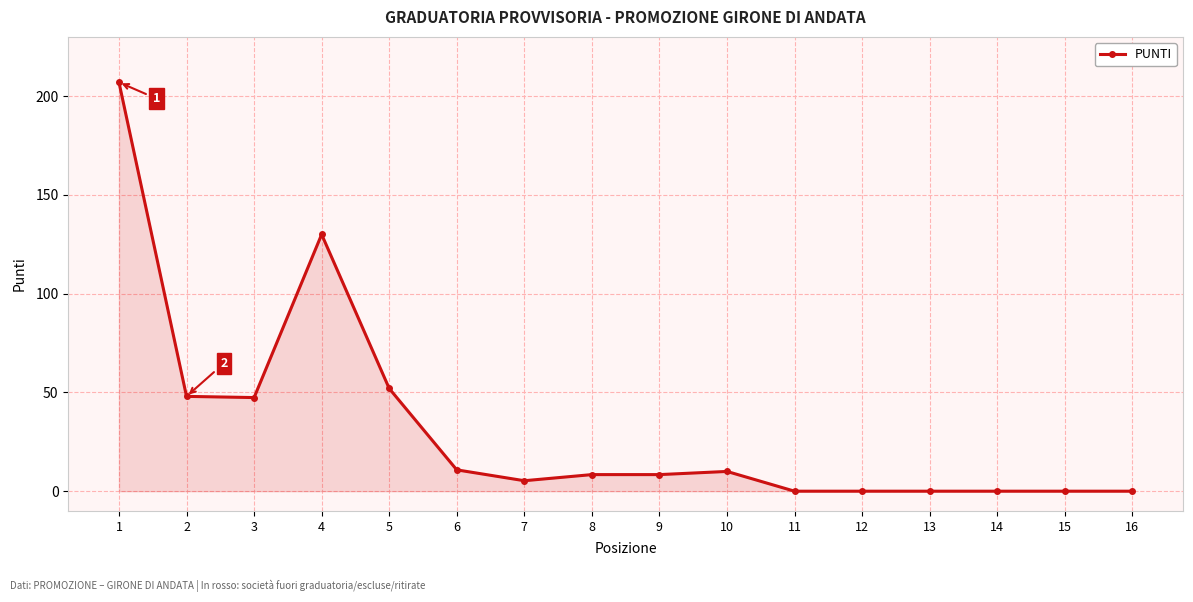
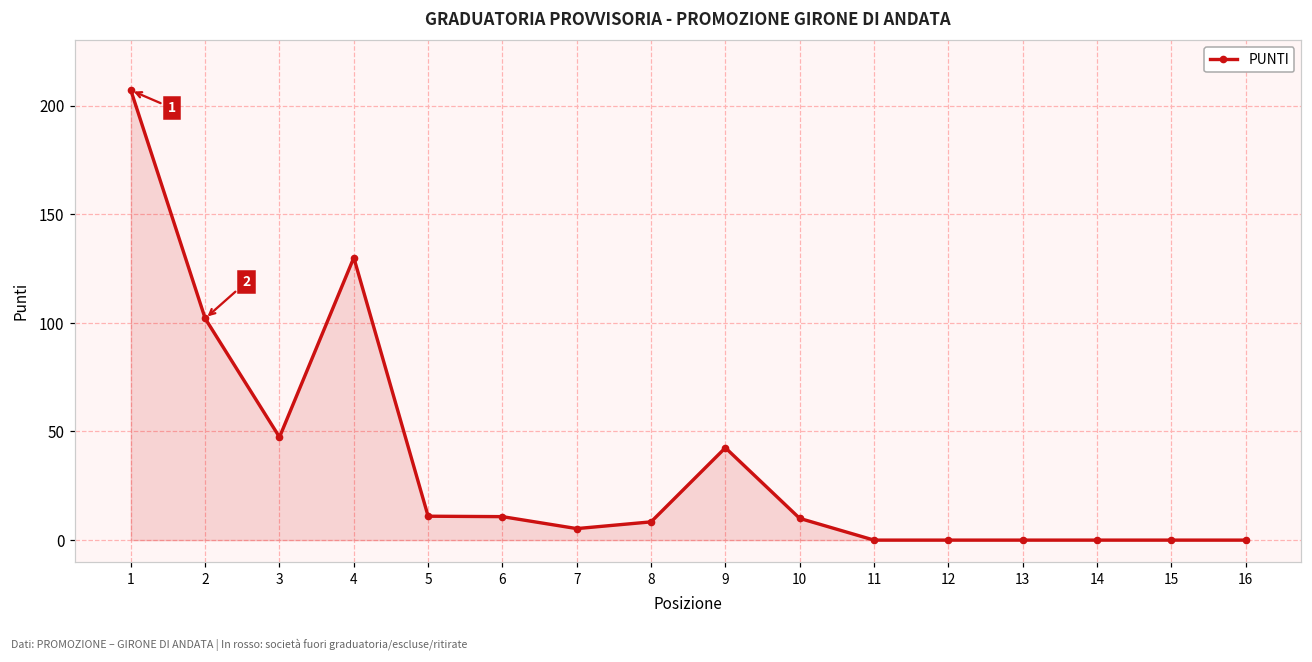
2: 48 -> 102
5: 52 -> 11
9: 8 -> 43
